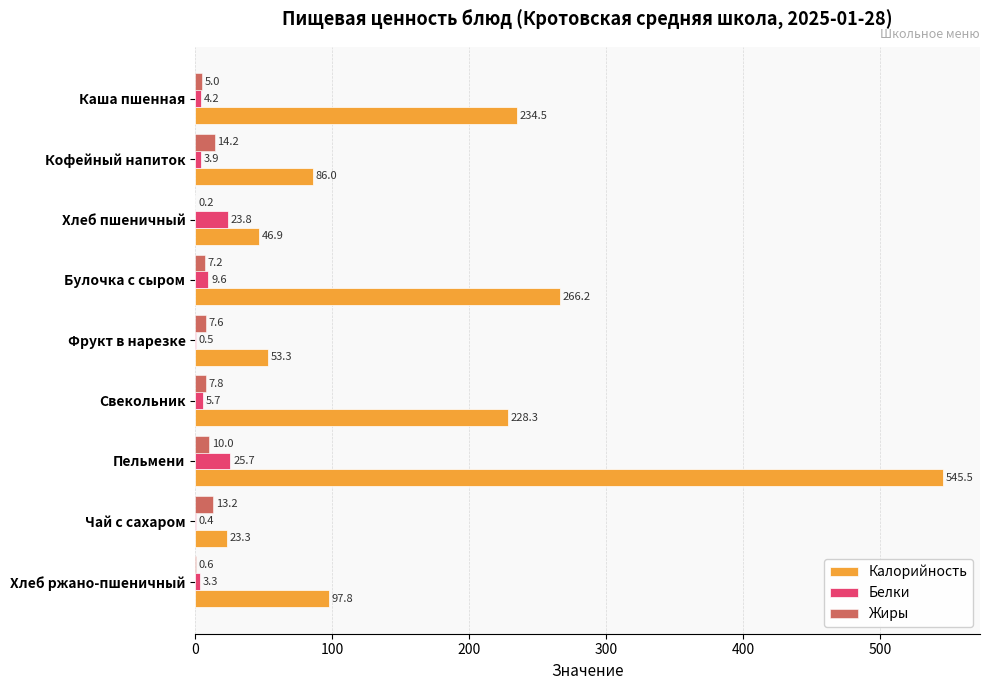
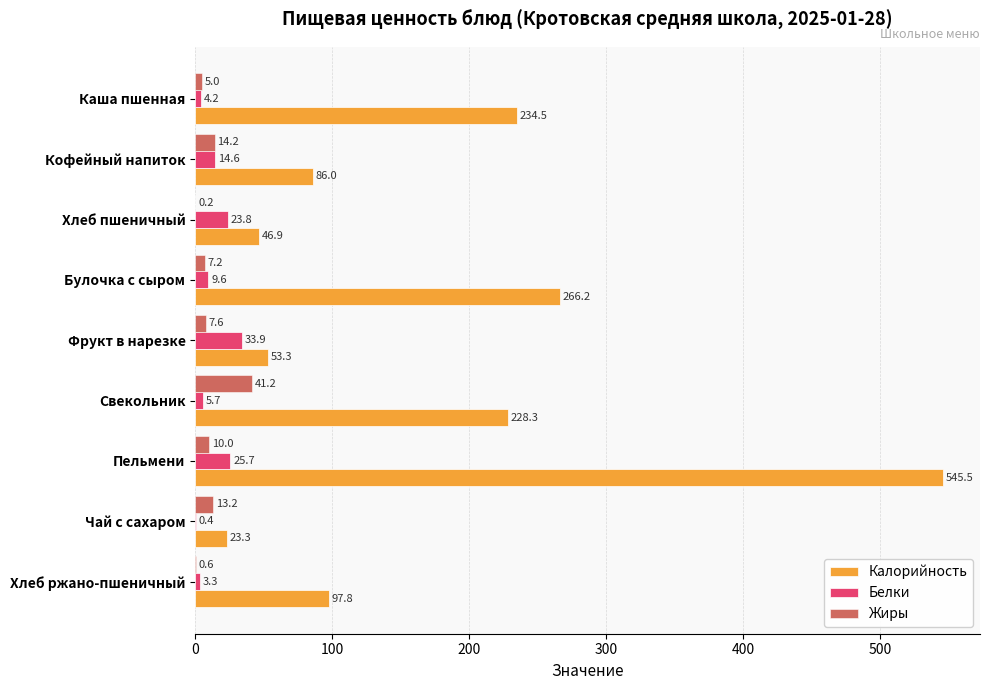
Белки, Кофейный напиток: 3.9 -> 14.6
Белки, Фрукт в нарезке: 0.5 -> 33.9
Жиры, Свекольник: 7.8 -> 41.2
